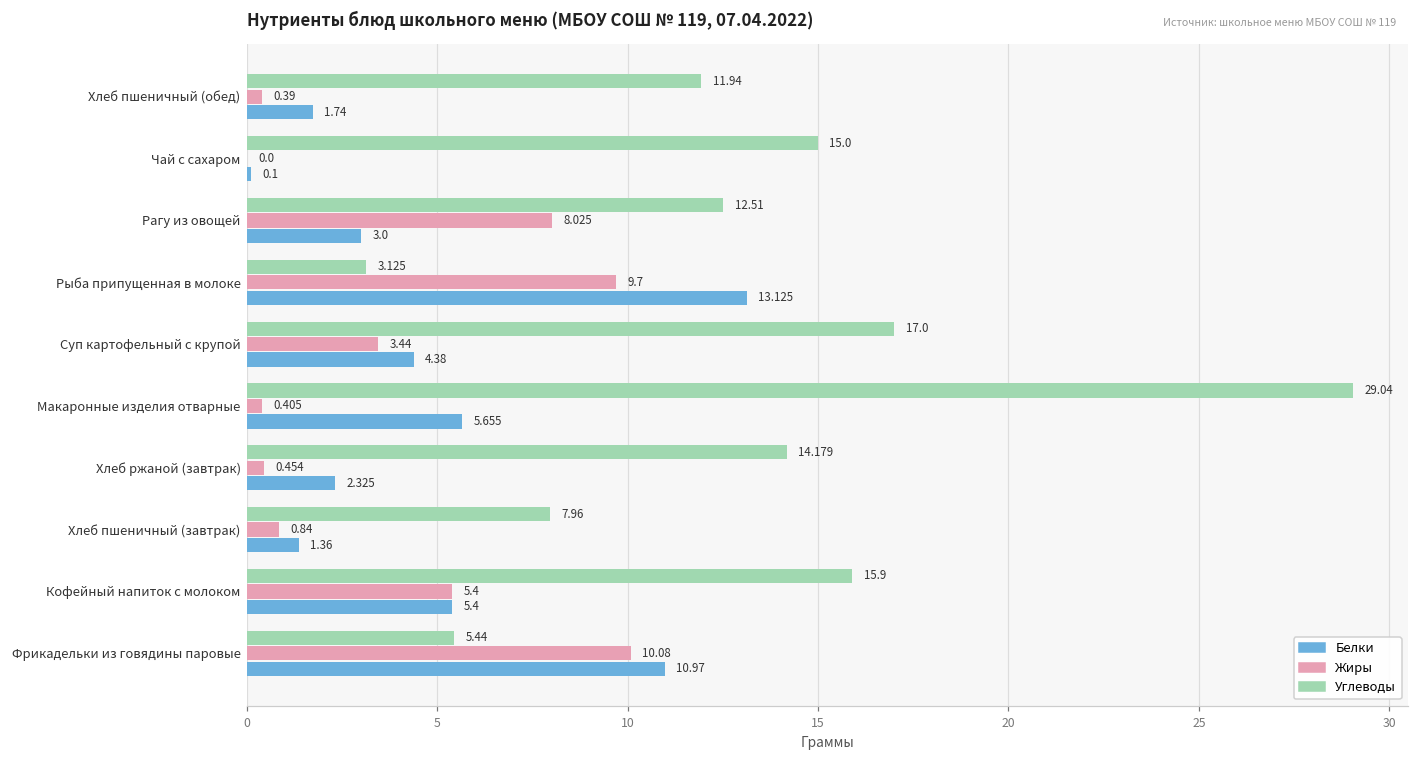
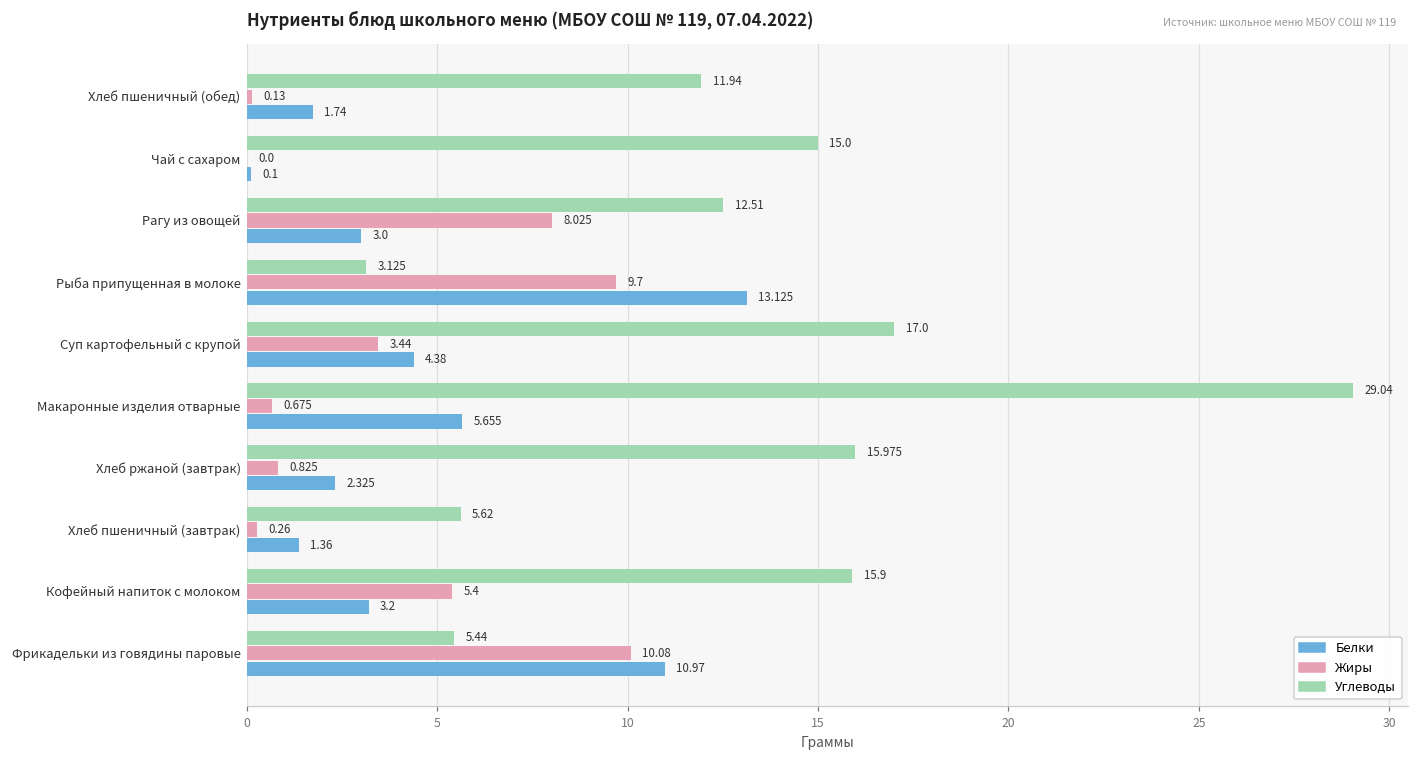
Жиры, Хлеб пшеничный (обед): 0.39 -> 0.13
Жиры, Макаронные изделия отварные: 0.405 -> 0.675
Углеводы, Хлеб ржаной (завтрак): 14.179 -> 15.975
Жиры, Хлеб ржаной (завтрак): 0.454 -> 0.825
Углеводы, Хлеб пшеничный (завтрак): 7.96 -> 5.62
Жиры, Хлеб пшеничный (завтрак): 0.84 -> 0.26
Белки, Кофейный напиток с молоком: 5.4 -> 3.2
